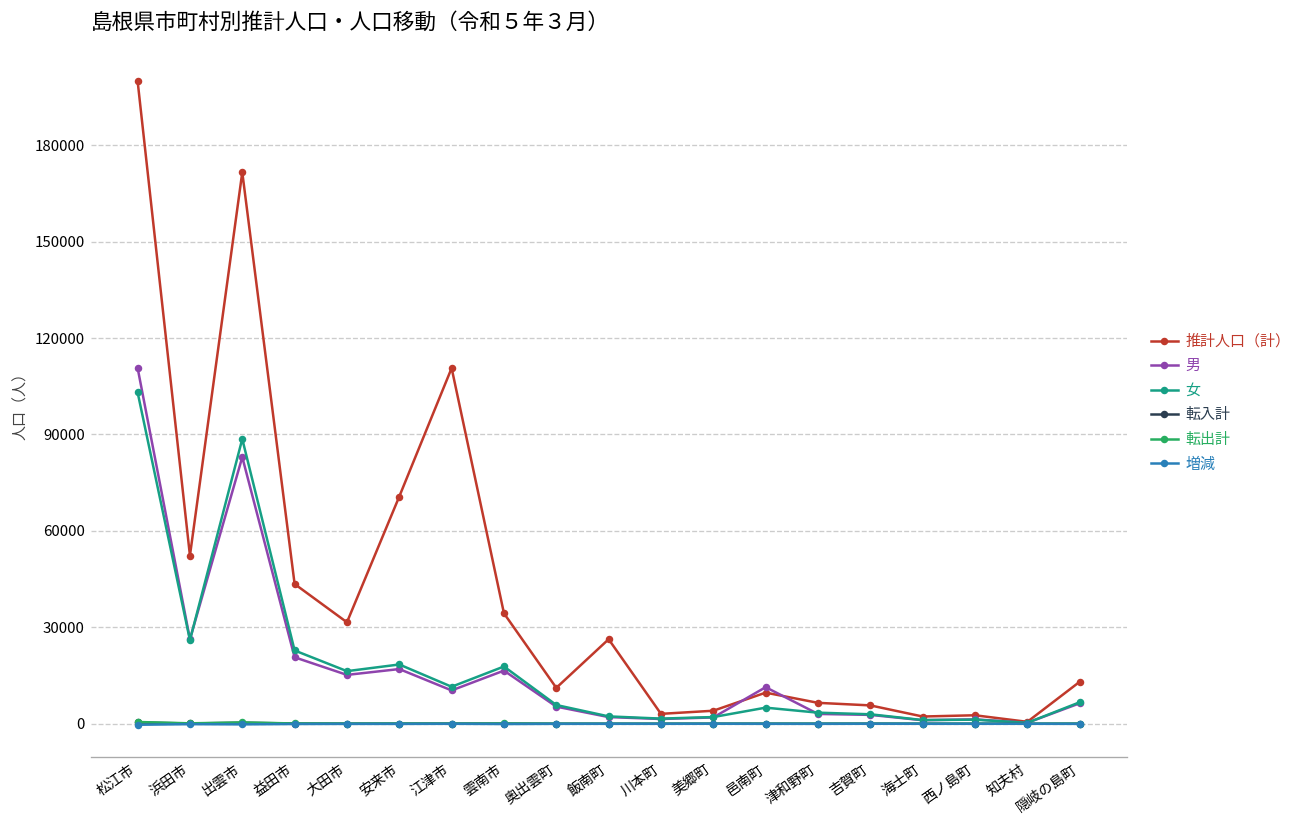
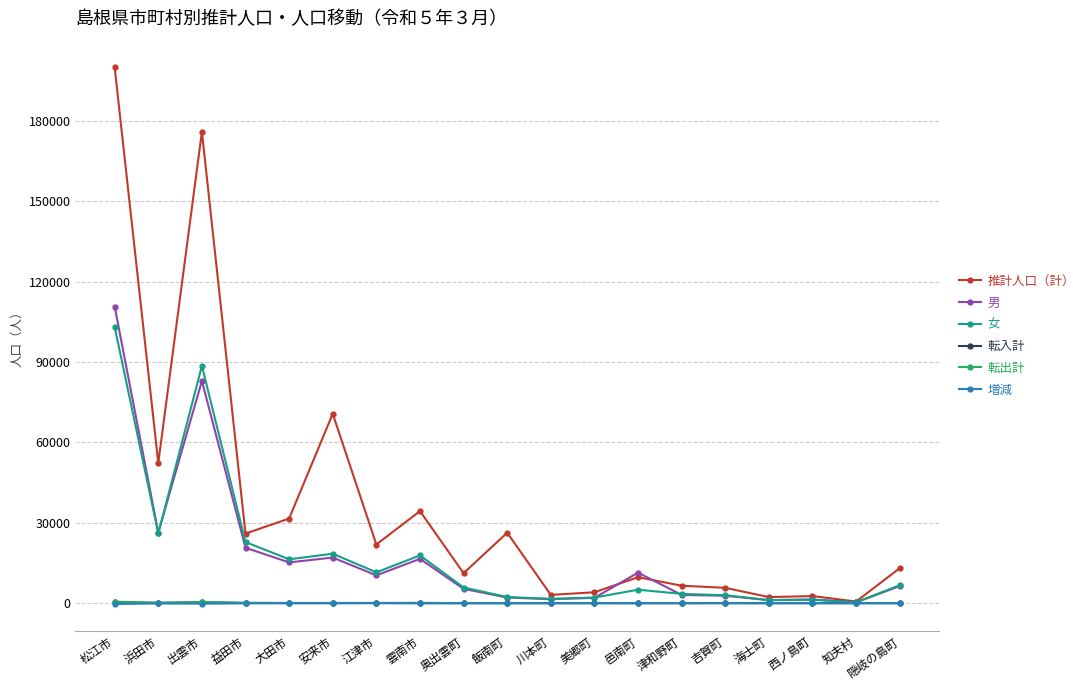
推計人口（計）, 出雲市: 172000 -> 176000
推計人口（計）, 益田市: 43000 -> 26000
推計人口（計）, 江津市: 111000 -> 22000
